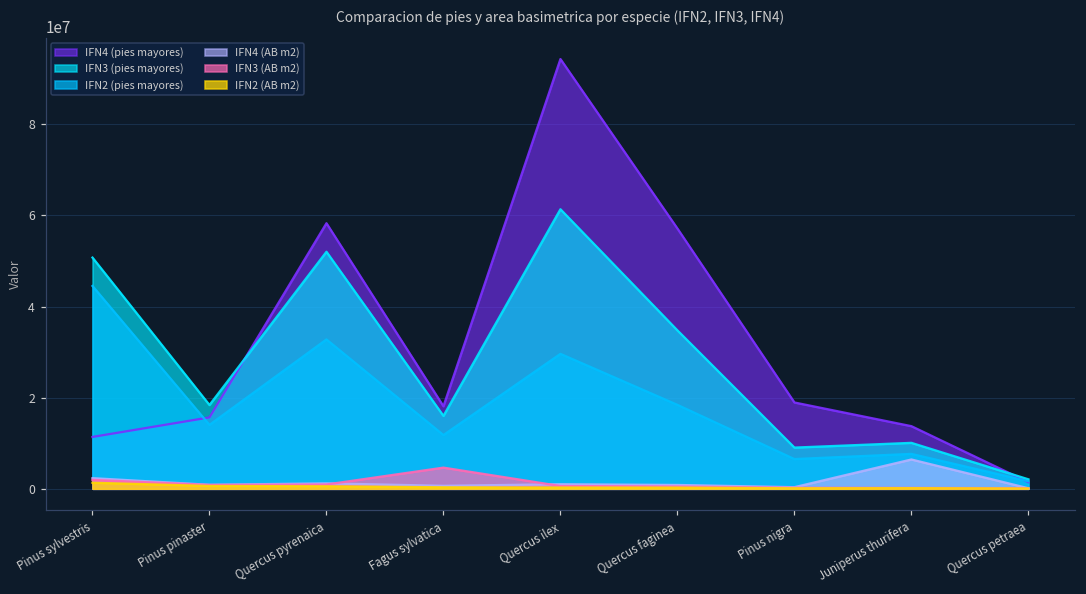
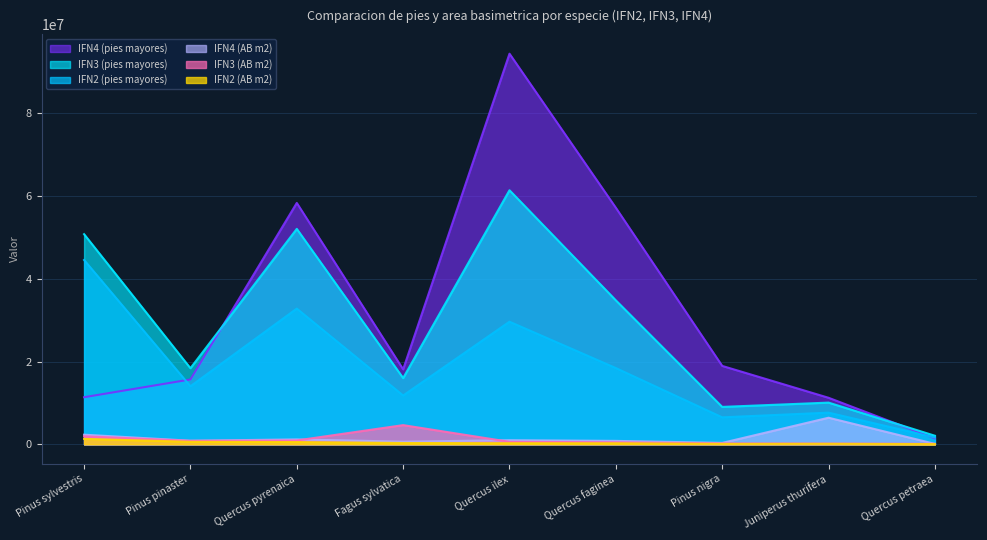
IFN4 (pies mayores), Juniperus thurifera: 14000000 -> 11000000
